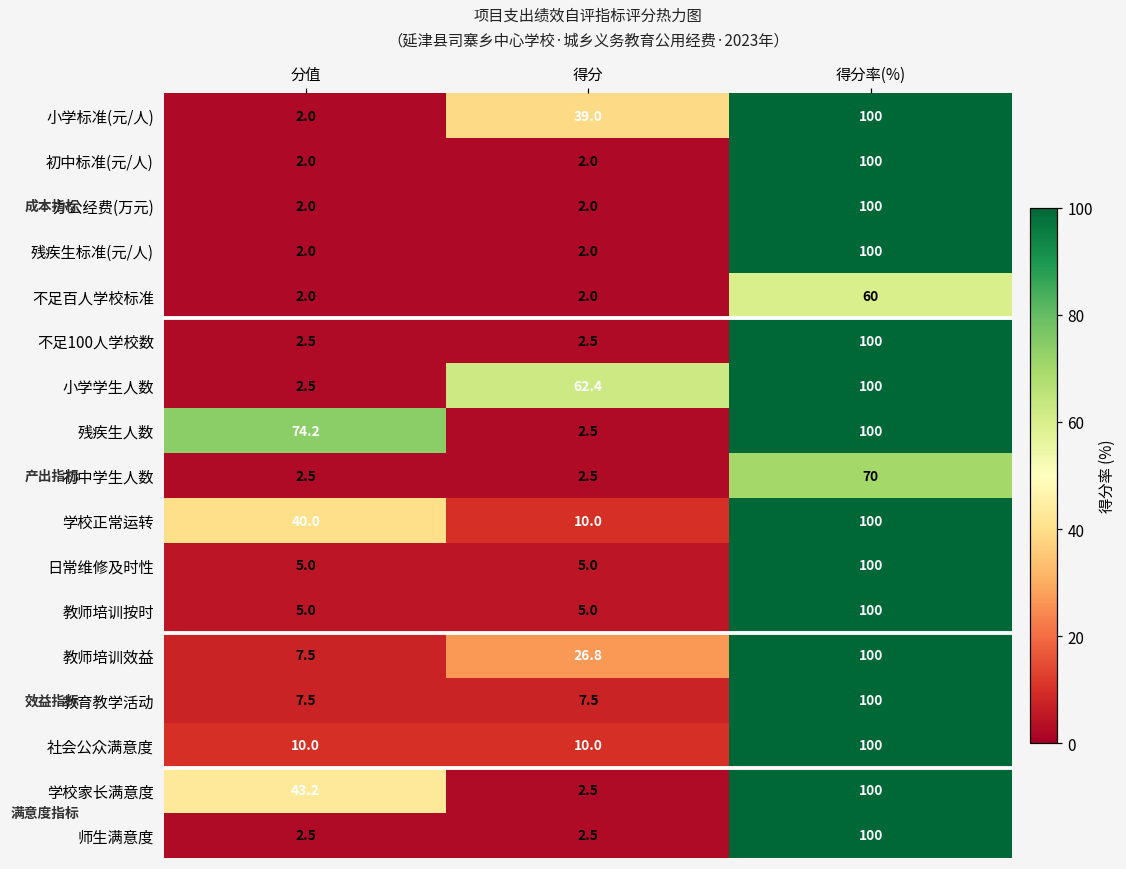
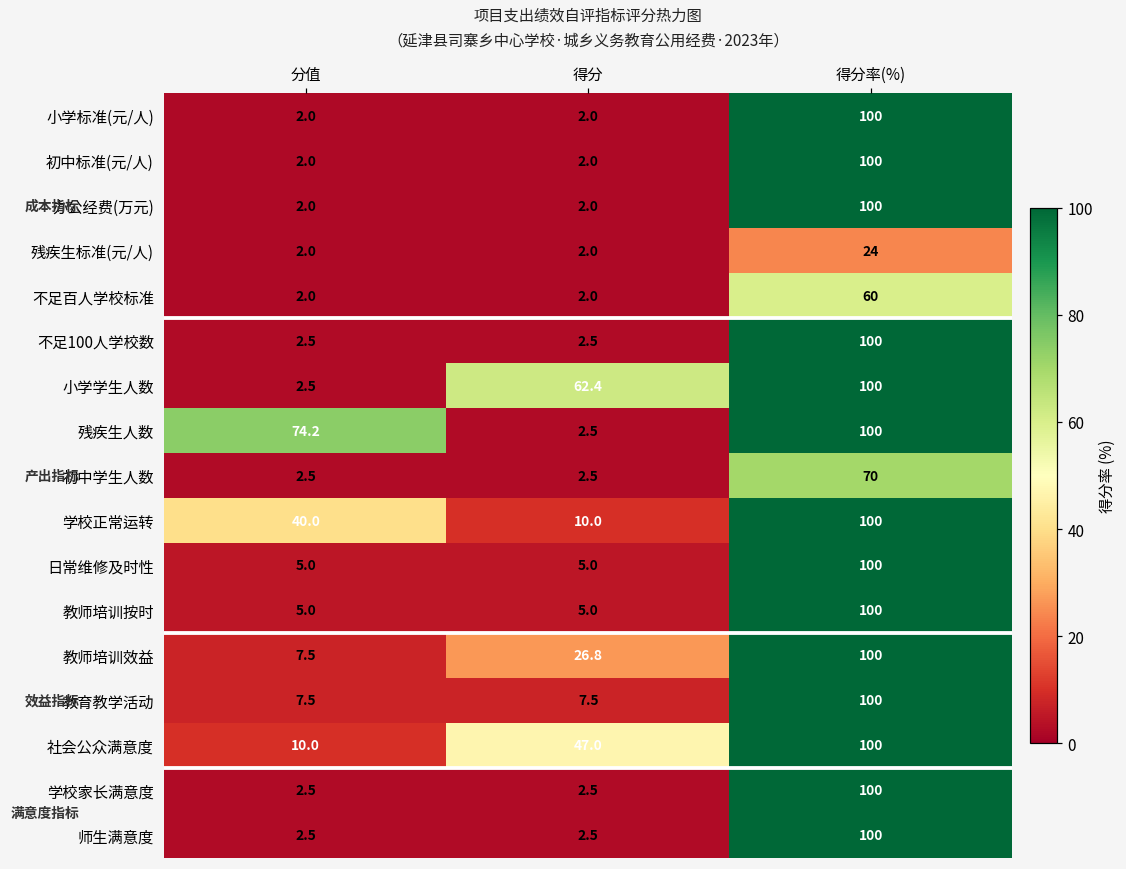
小学标准(元/人), 得分: 39.0 -> 2.0
残疾生标准(元/人), 得分率(%): 100 -> 24
社会公众满意度, 得分: 10.0 -> 47.0
学校家长满意度, 分值: 43.2 -> 2.5
